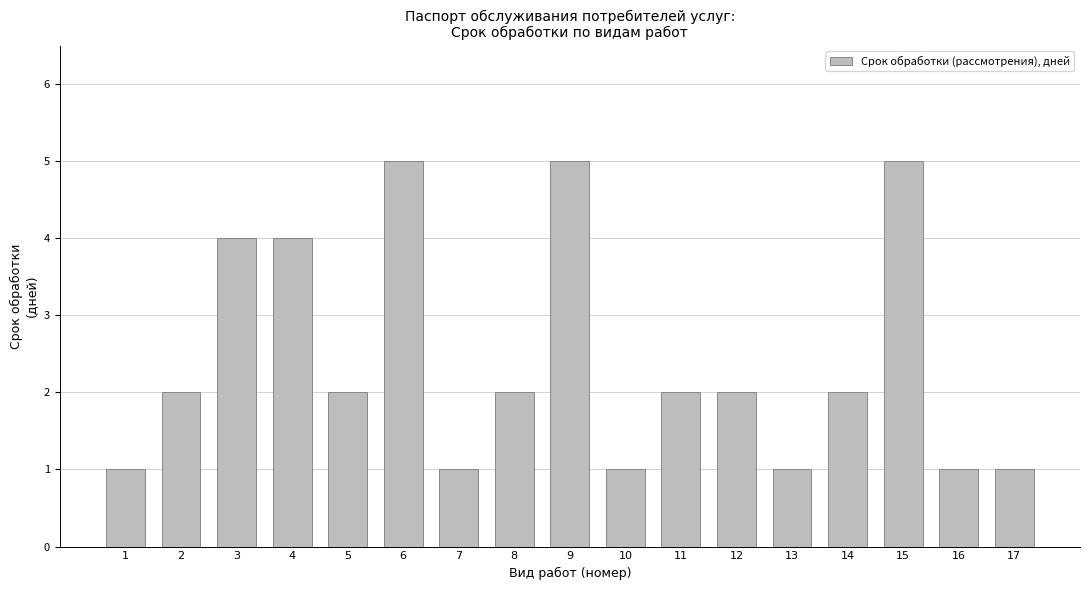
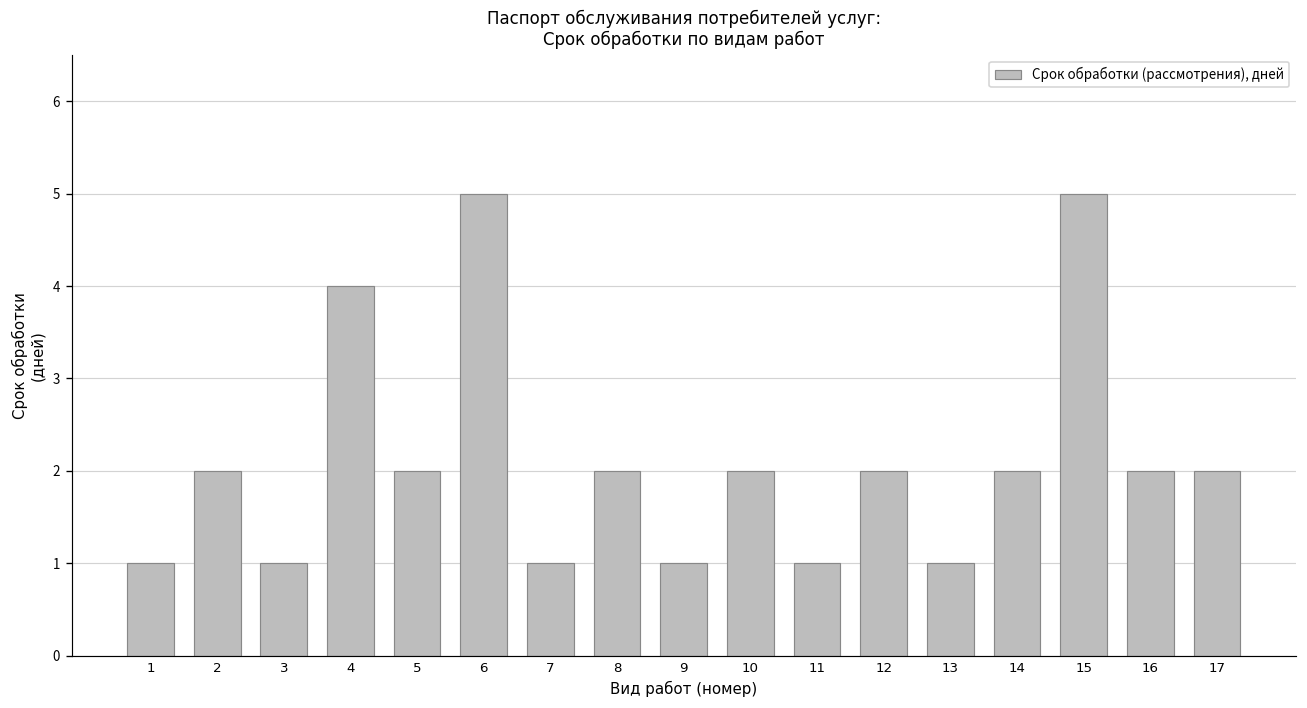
3: 4 -> 1
9: 5 -> 1
10: 1 -> 2
11: 2 -> 1
16: 1 -> 2
17: 1 -> 2
